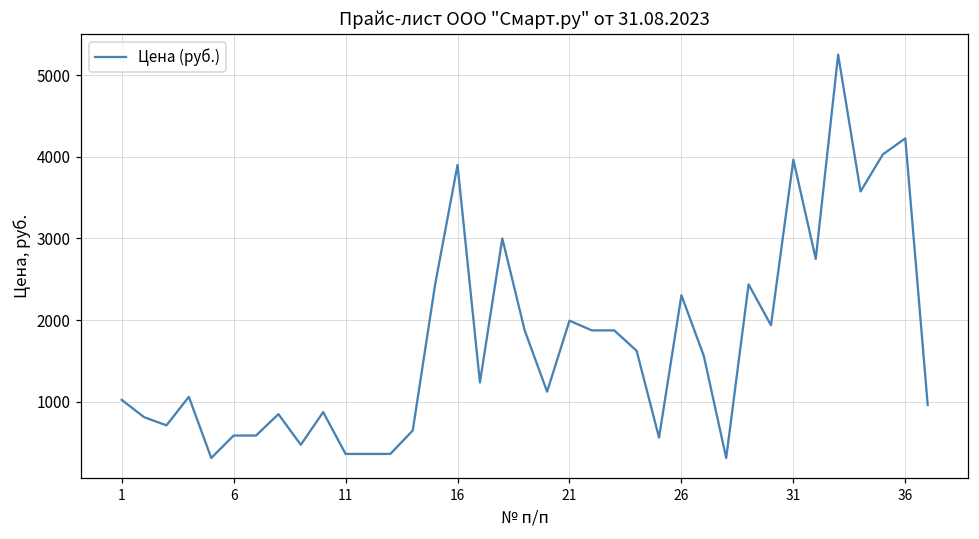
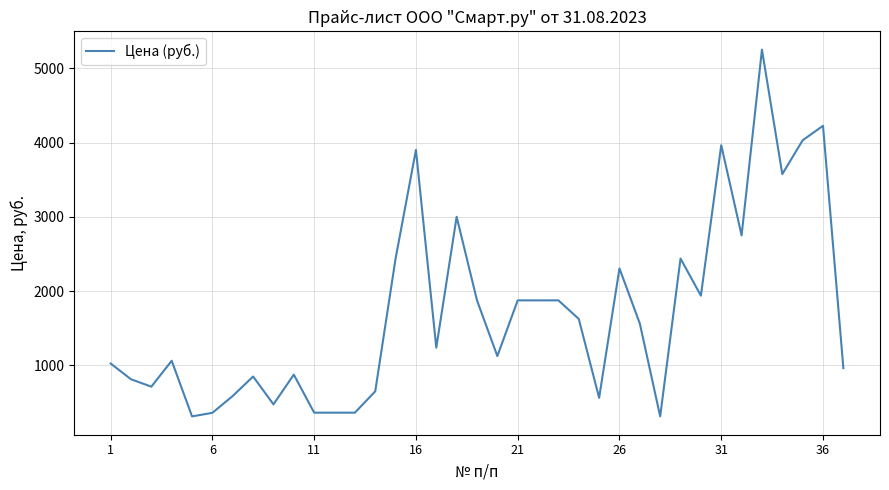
6: 600 -> 400
21: 2000 -> 1900
